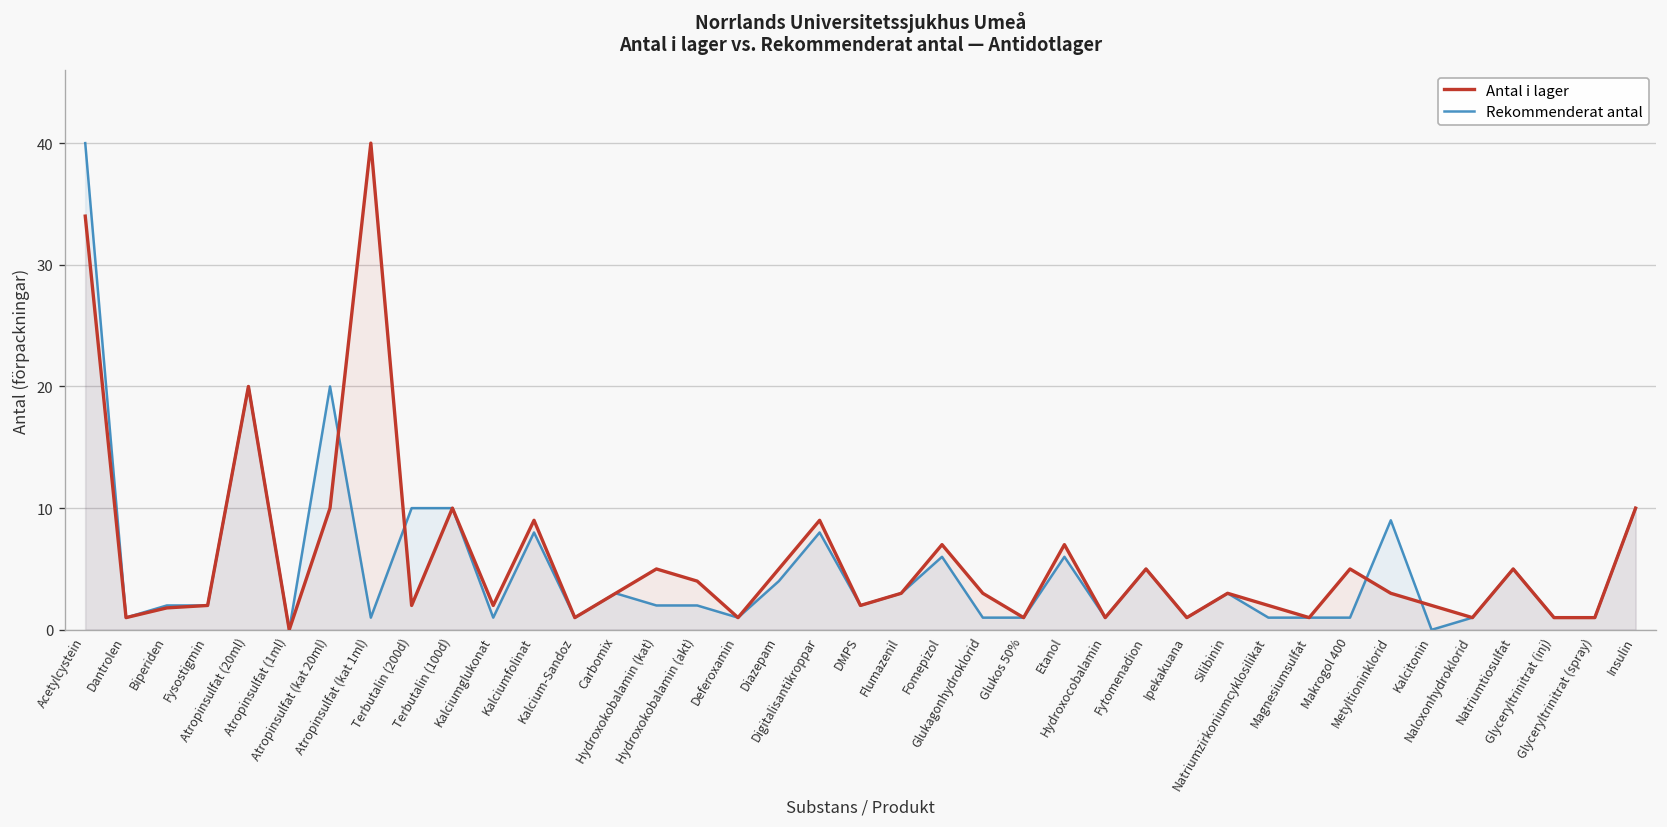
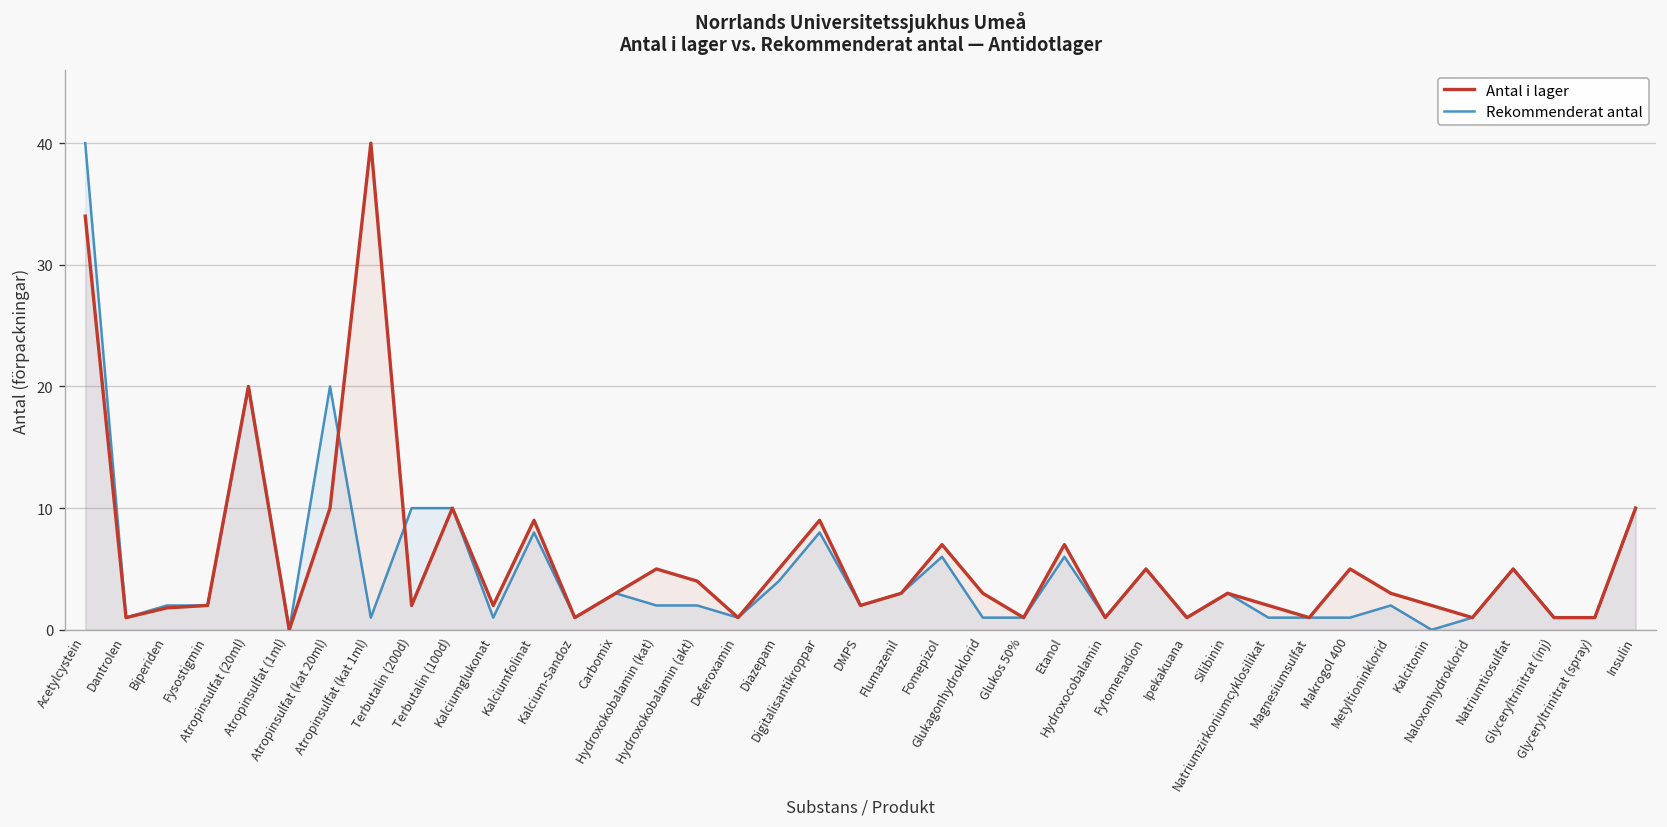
Rekommenderat antal, Metyltioninklorid: 9 -> 2
